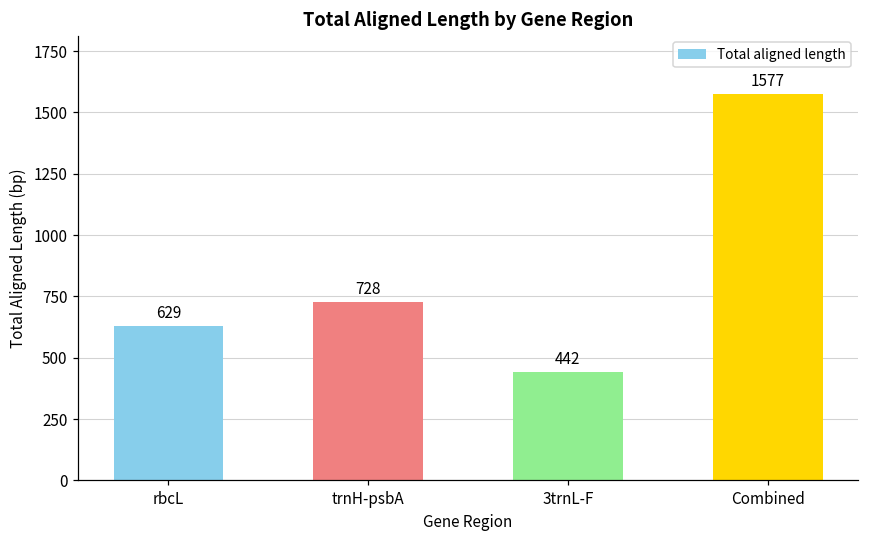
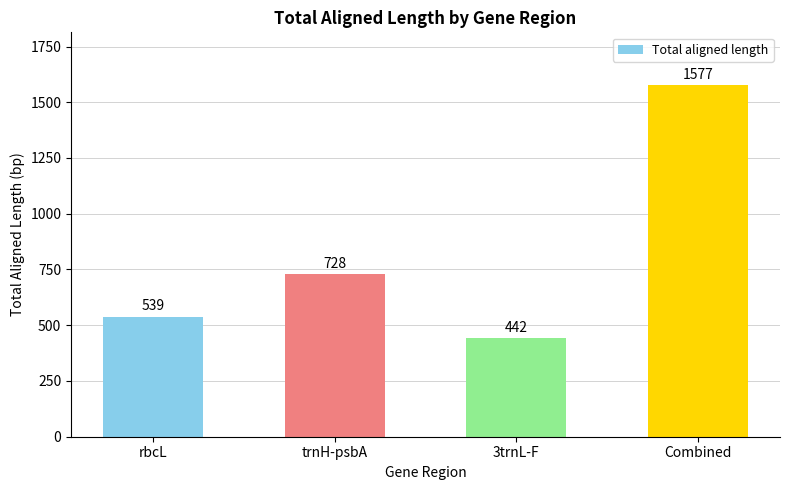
rbcL: 629 -> 539
